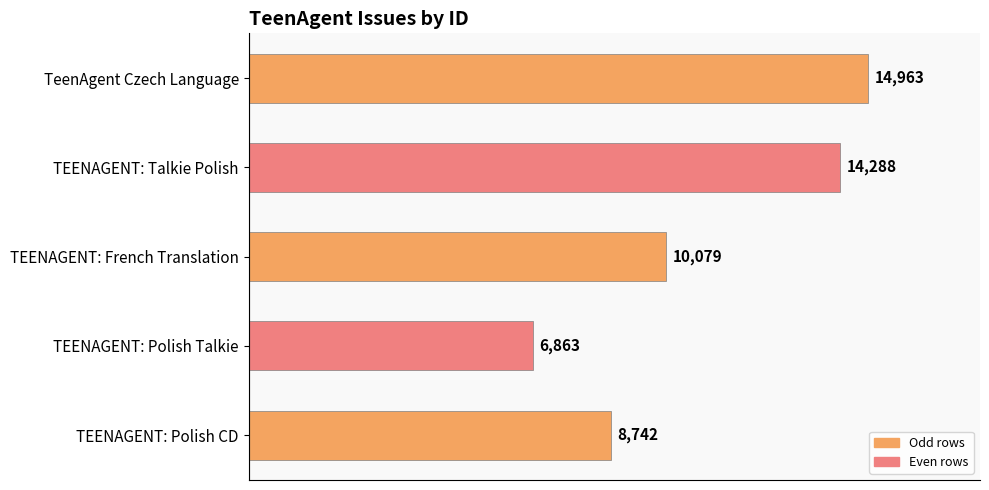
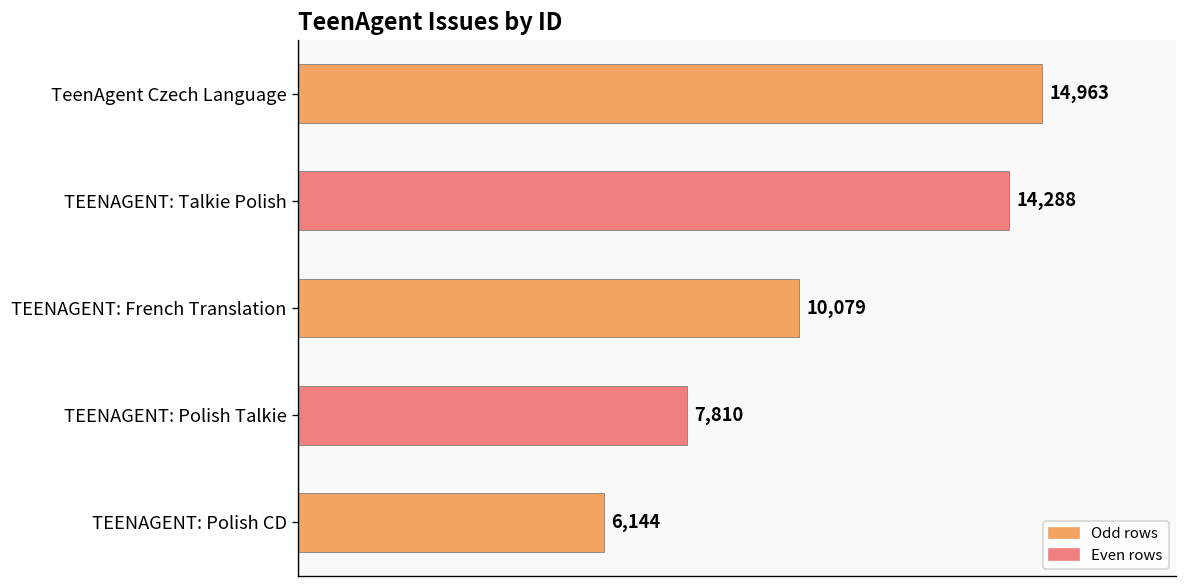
TEENAGENT: Polish Talkie: 6,863 -> 7,810
TEENAGENT: Polish CD: 8,742 -> 6,144
